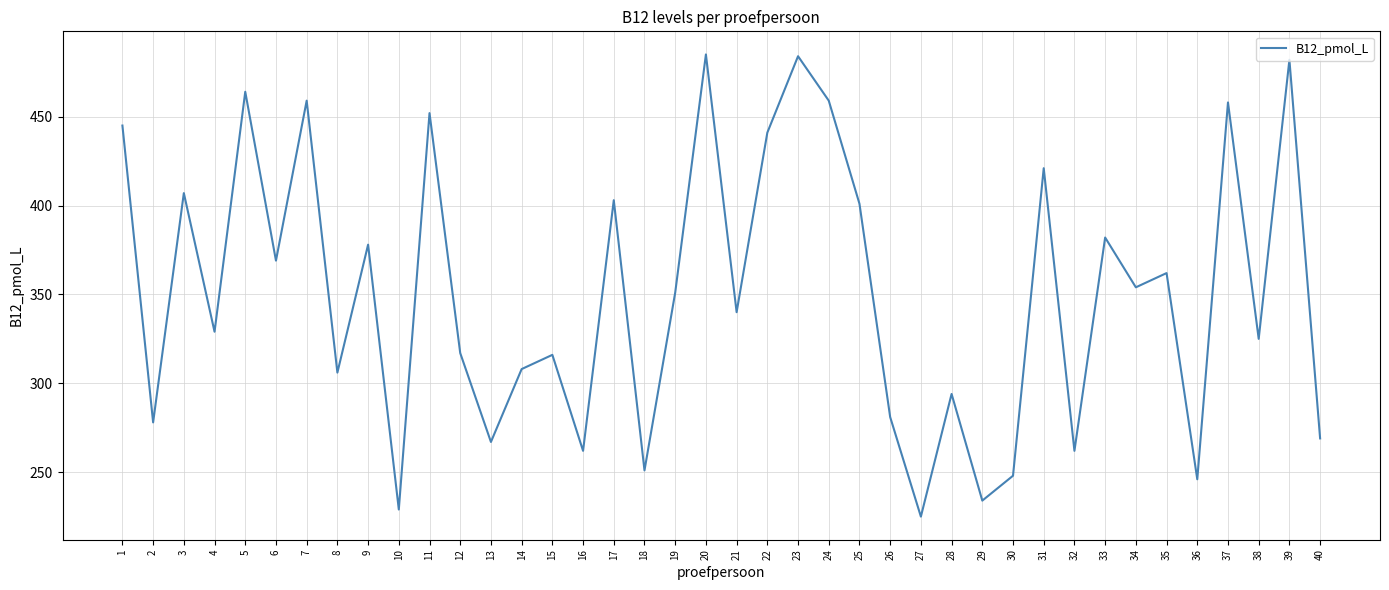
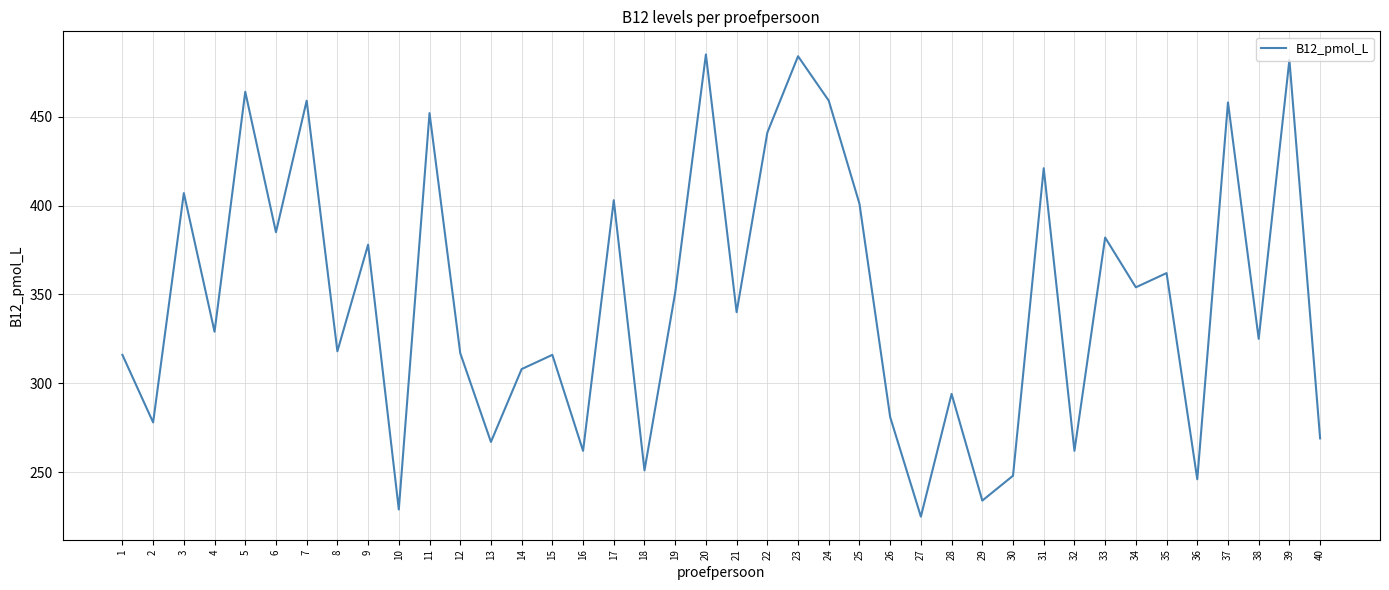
1: 445 -> 316
6: 369 -> 385
8: 306 -> 318
